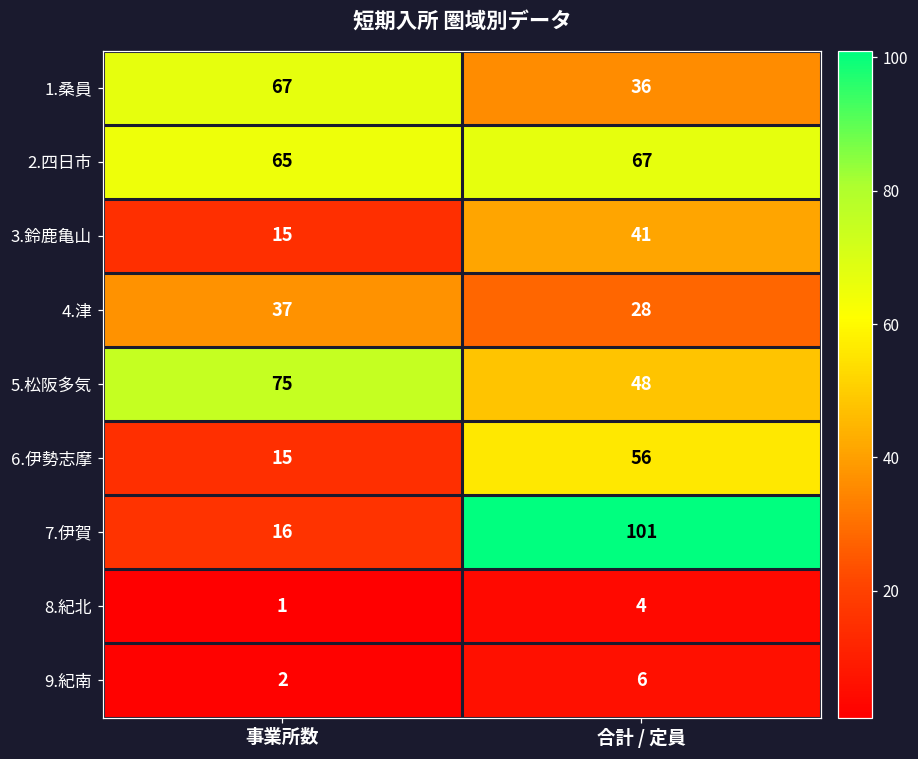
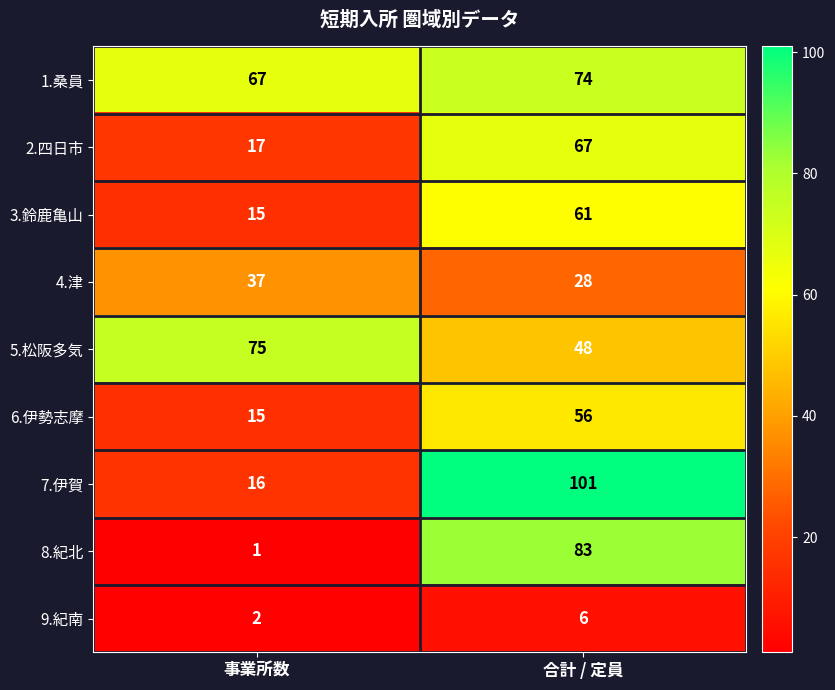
1.桑員, 合計 / 定員: 36 -> 74
2.四日市, 事業所数: 65 -> 17
3.鈴鹿亀山, 合計 / 定員: 41 -> 61
8.紀北, 合計 / 定員: 4 -> 83
